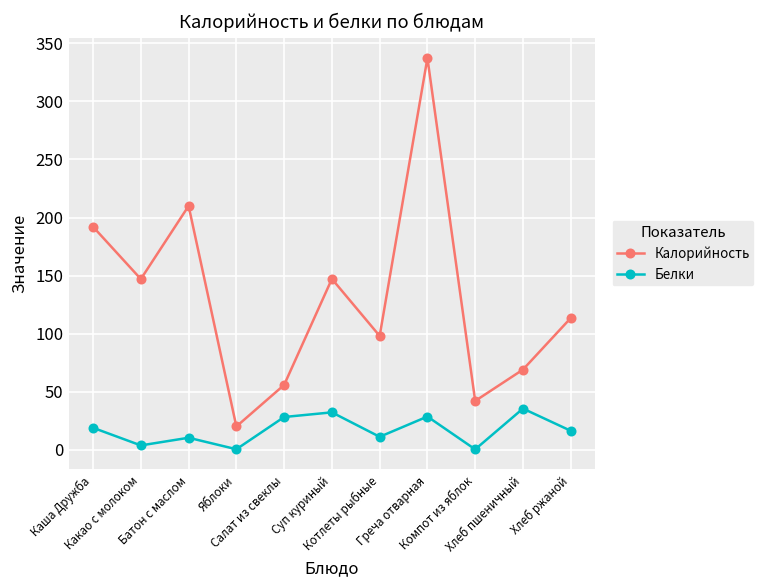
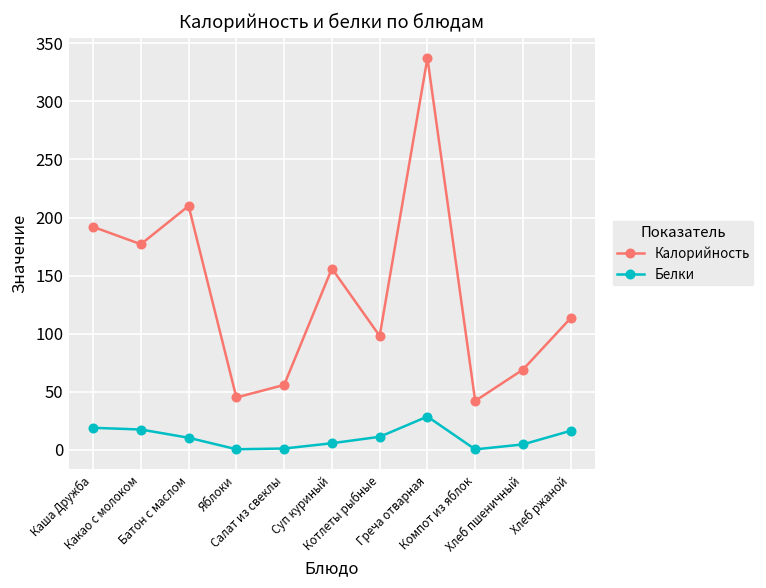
Калорийность, Какао с молоком: 150 -> 180
Белки, Какао с молоком: 0 -> 20
Калорийность, Яблоки: 20 -> 50
Белки, Салат из свеклы: 30 -> 0
Калорийность, Суп куриный: 150 -> 160
Белки, Суп куриный: 30 -> 10
Белки, Хлеб пшеничный: 40 -> 0
